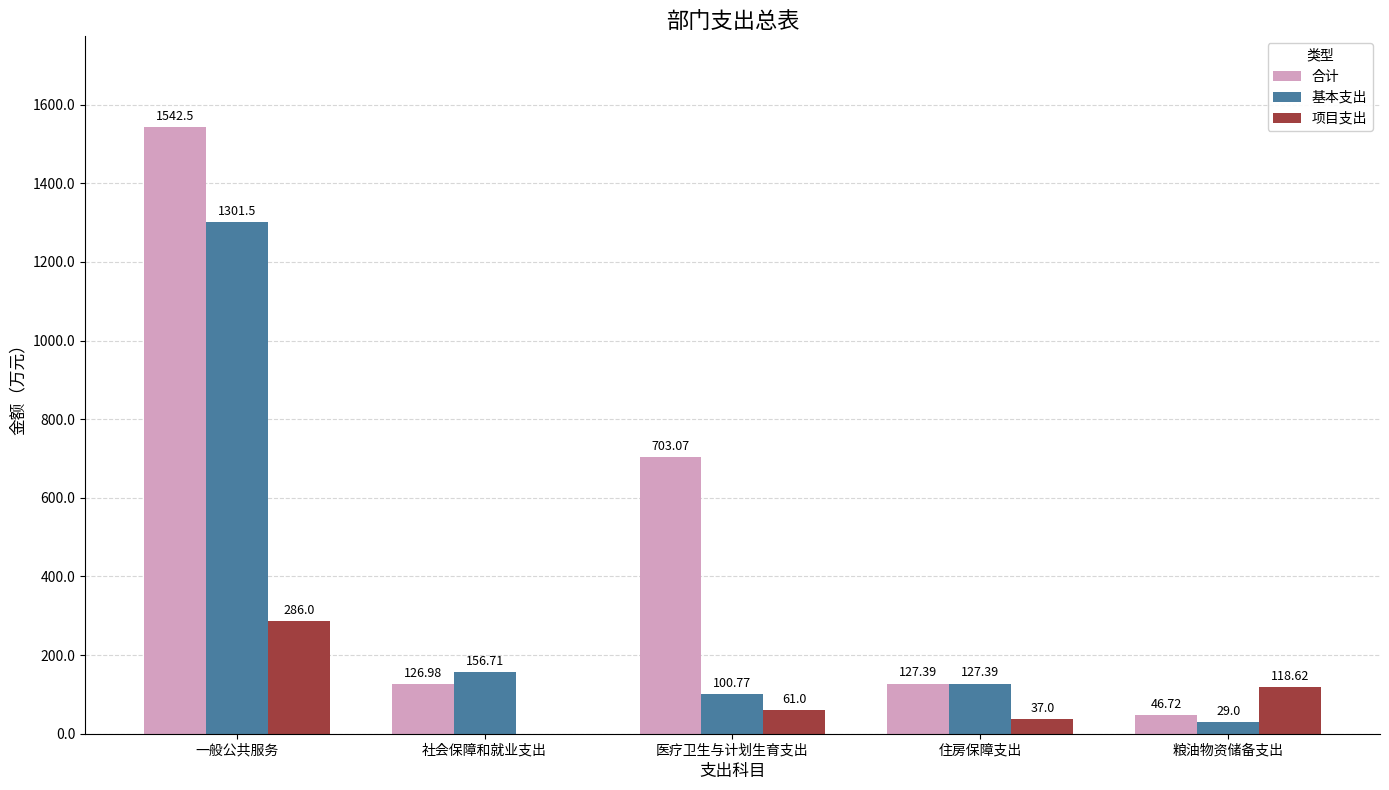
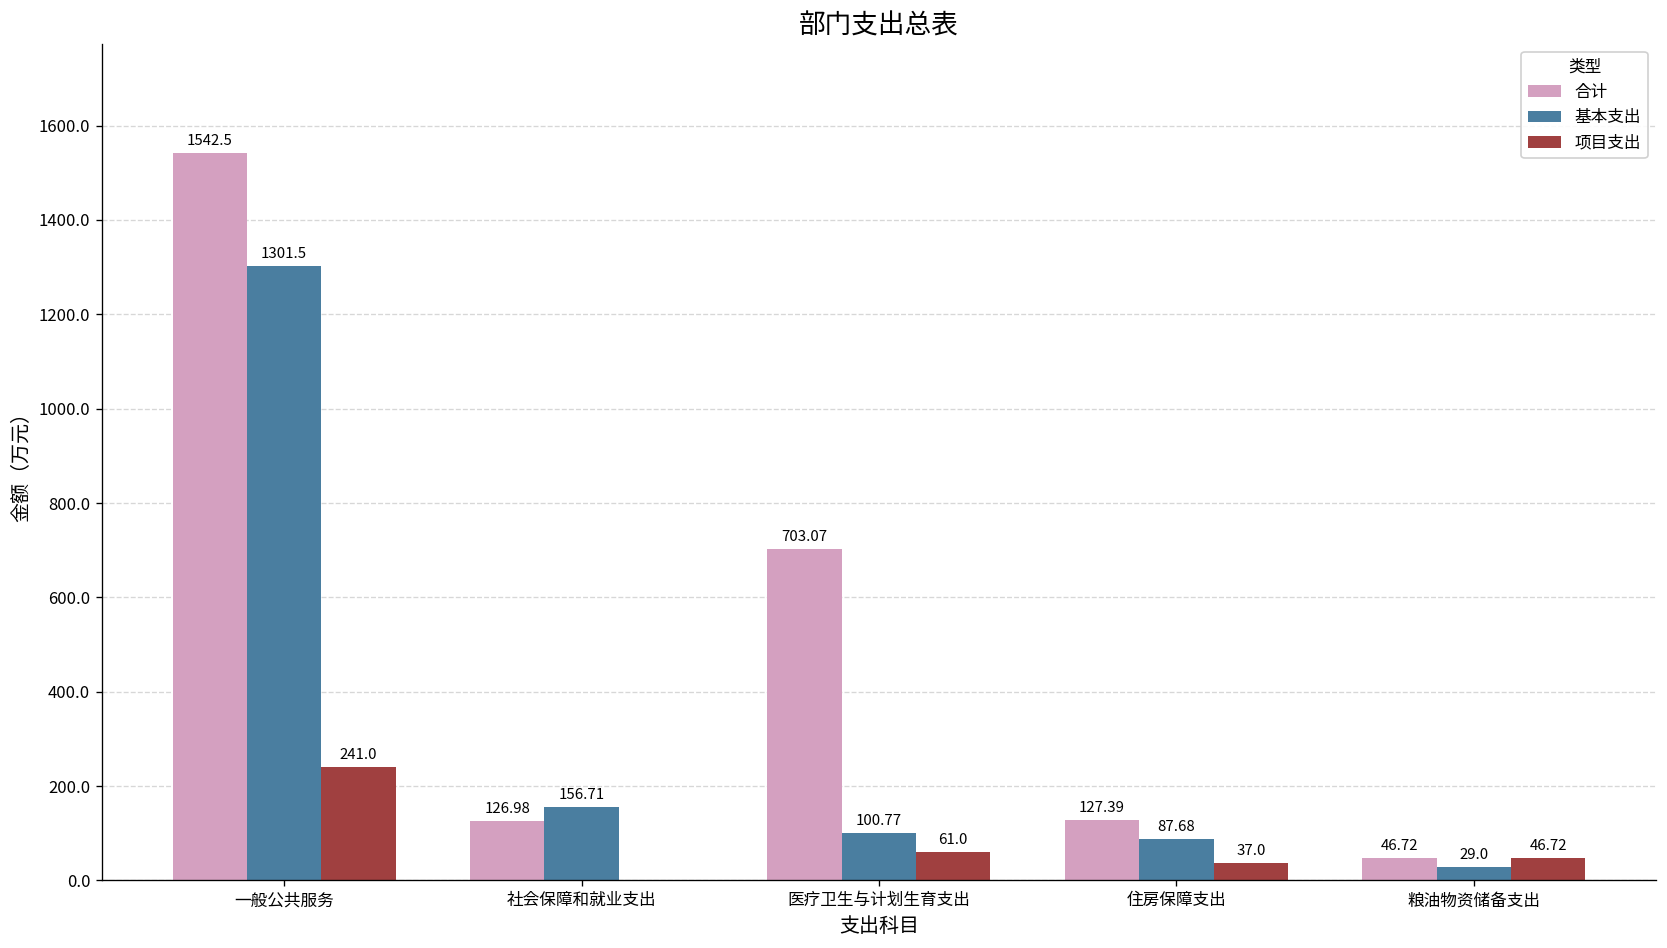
项目支出, 一般公共服务: 286.0 -> 241.0
基本支出, 住房保障支出: 127.39 -> 87.68
项目支出, 粮油物资储备支出: 118.62 -> 46.72
